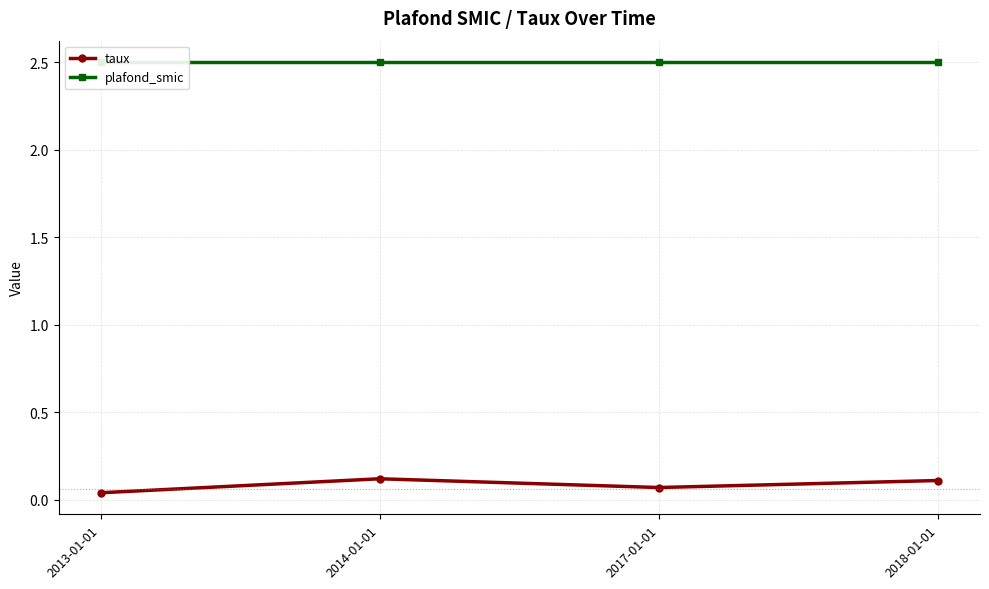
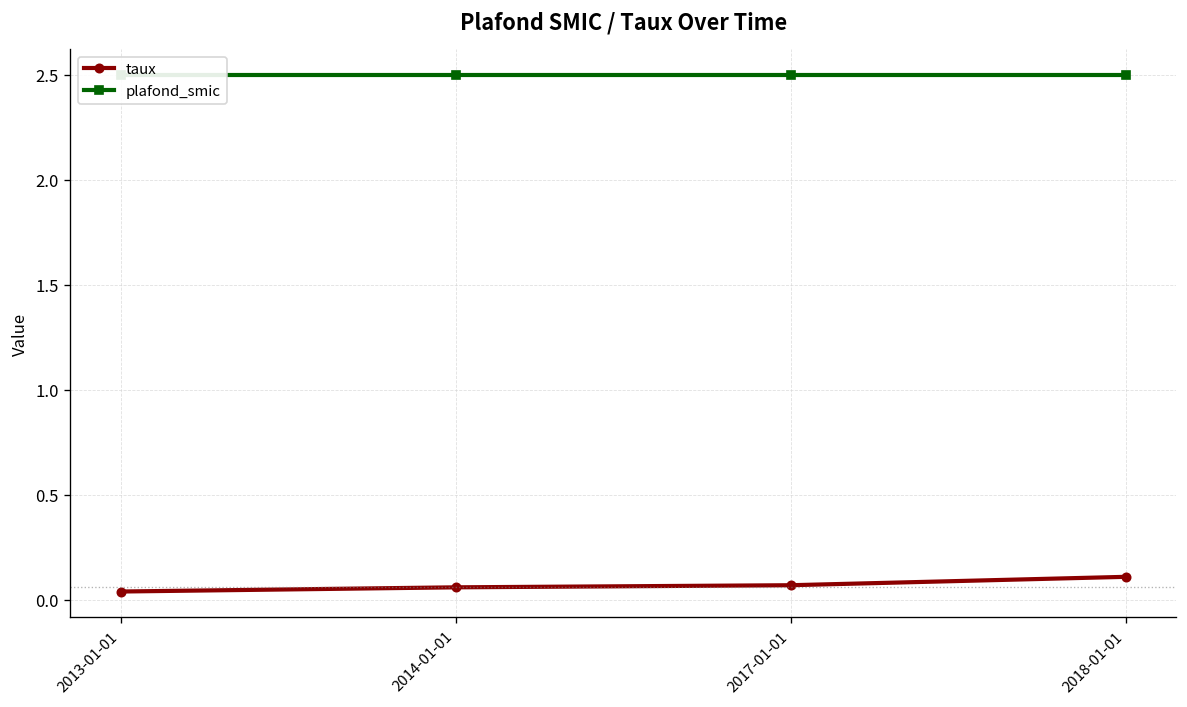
taux, 2014-01-01: 0.12 -> 0.06
